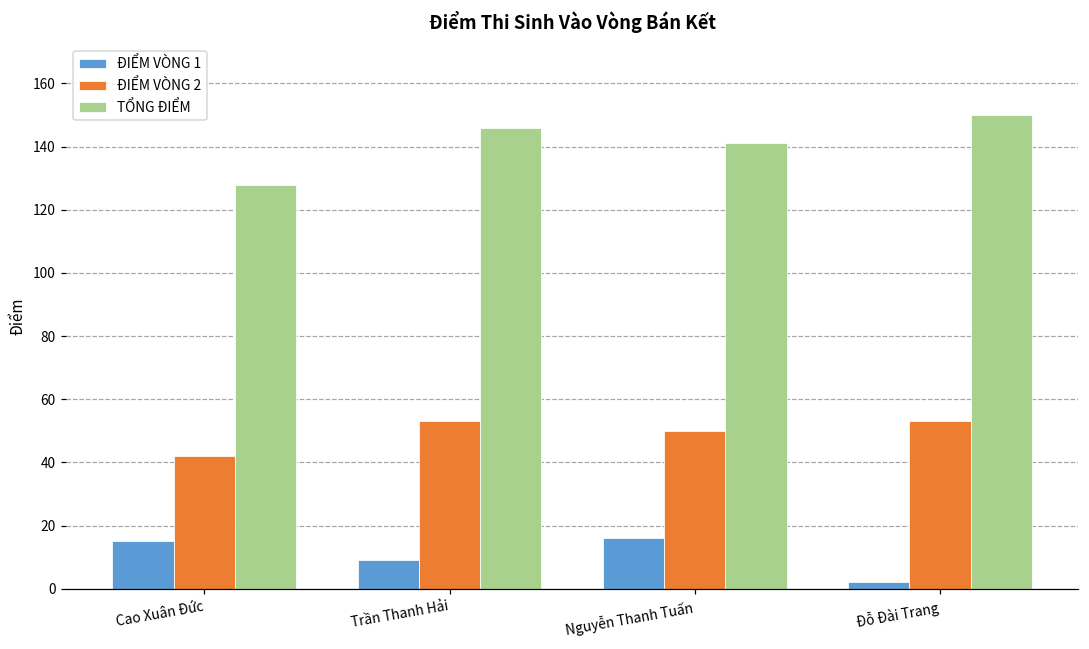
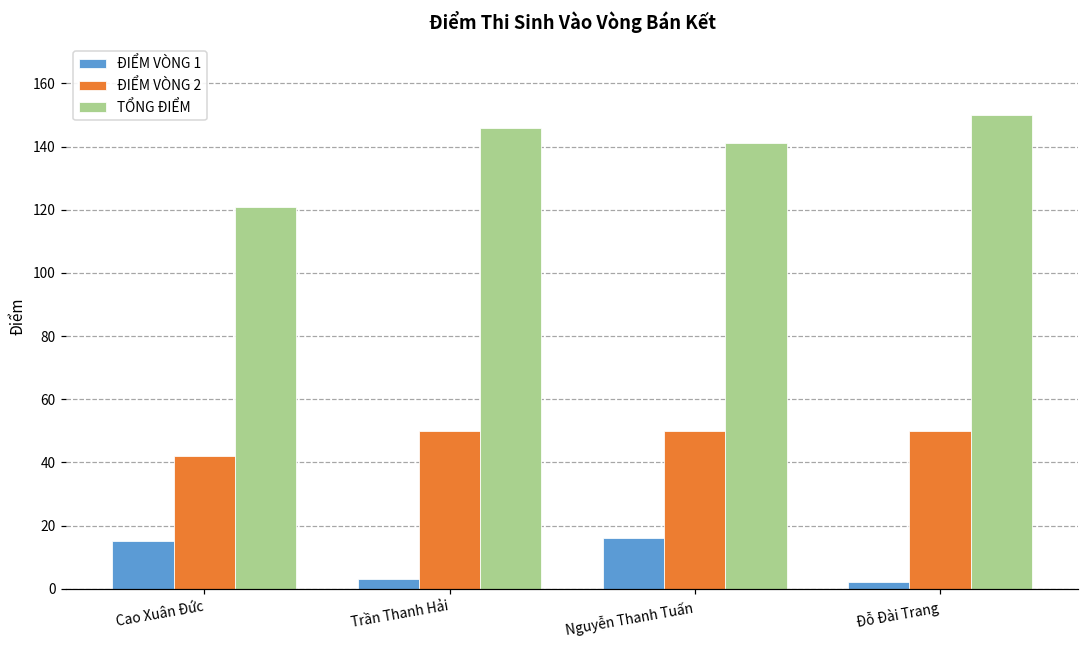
TỔNG ĐIỂM, Cao Xuân Đức: 128 -> 121
ĐIỂM VÒNG 1, Trần Thanh Hải: 9 -> 3
ĐIỂM VÒNG 2, Trần Thanh Hải: 53 -> 50
ĐIỂM VÒNG 2, Đỗ Đài Trang: 53 -> 50
